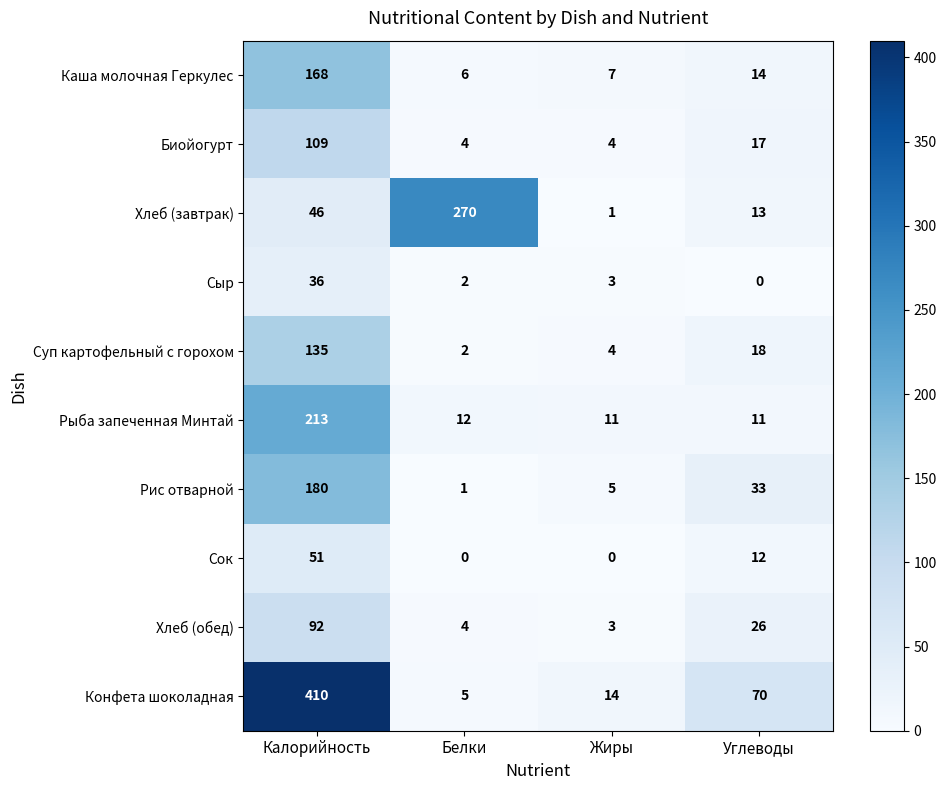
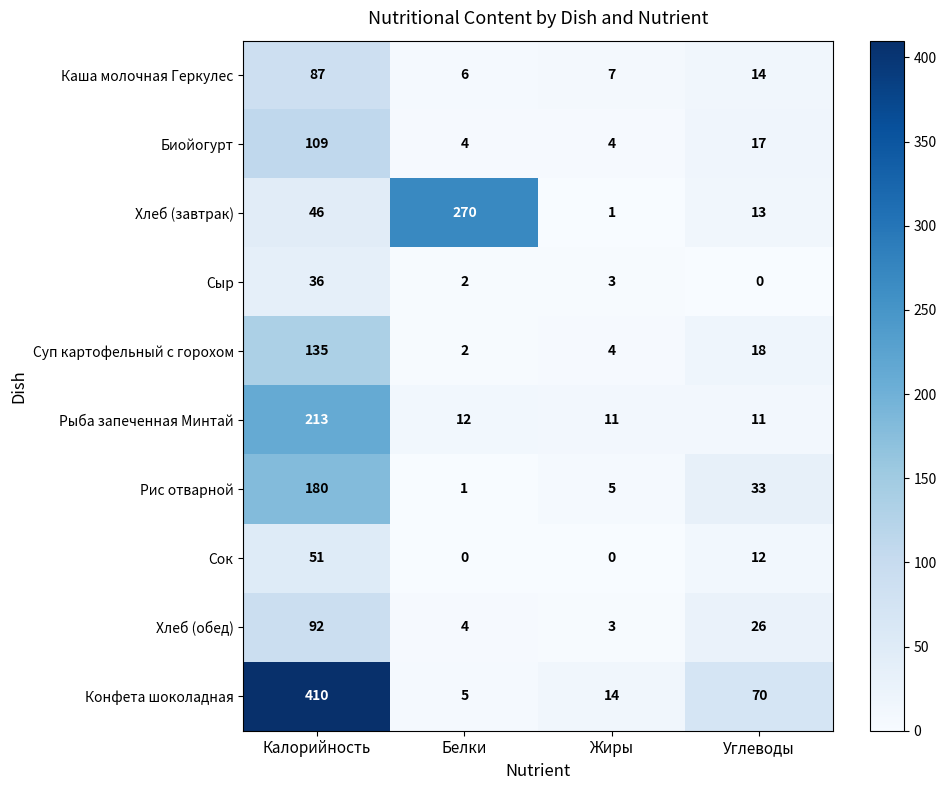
Каша молочная Геркулес, Калорийность: 168 -> 87
